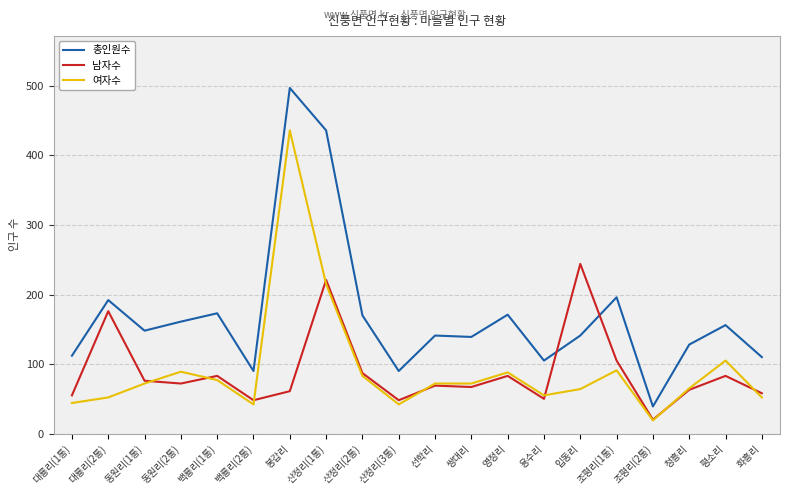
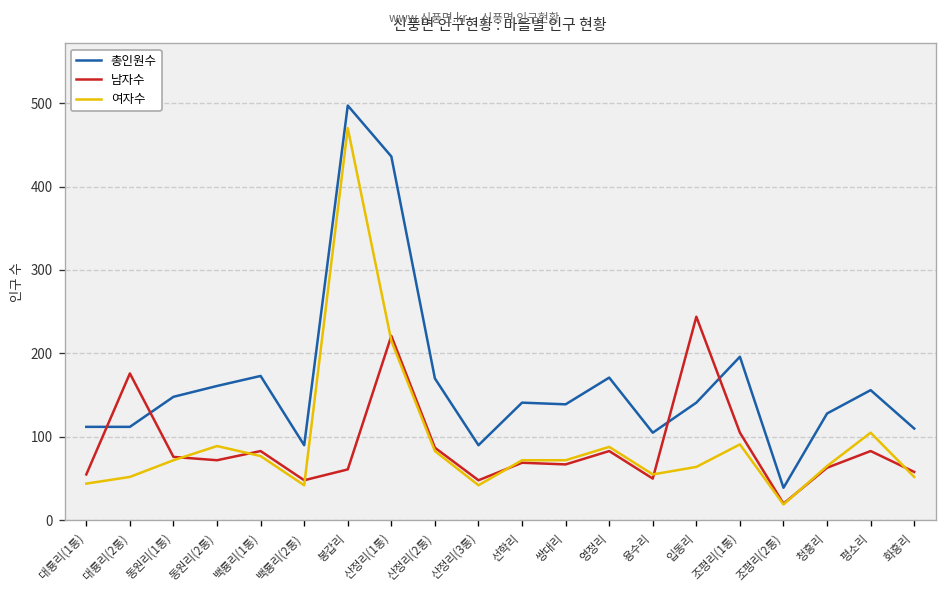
총인원수, 대룡리(2통): 190 -> 110
여자수, 봉갑리: 440 -> 470
